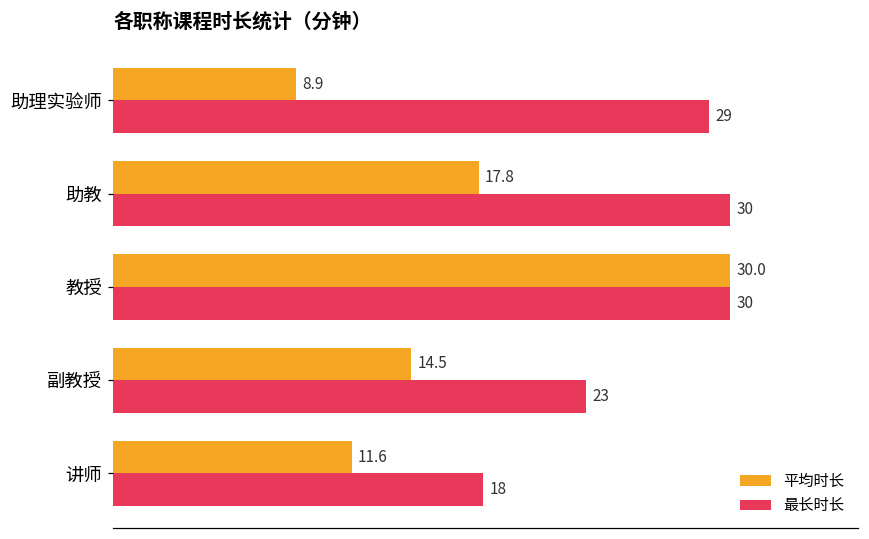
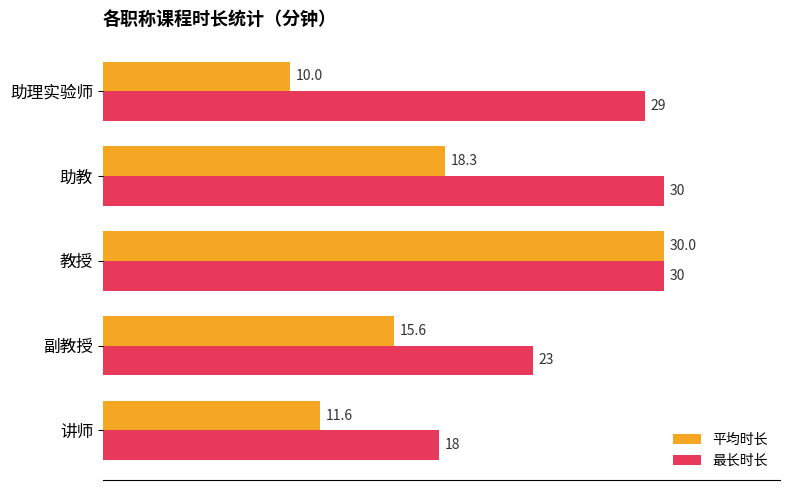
平均时长, 助理实验师: 8.9 -> 10.0
平均时长, 助教: 17.8 -> 18.3
平均时长, 副教授: 14.5 -> 15.6
